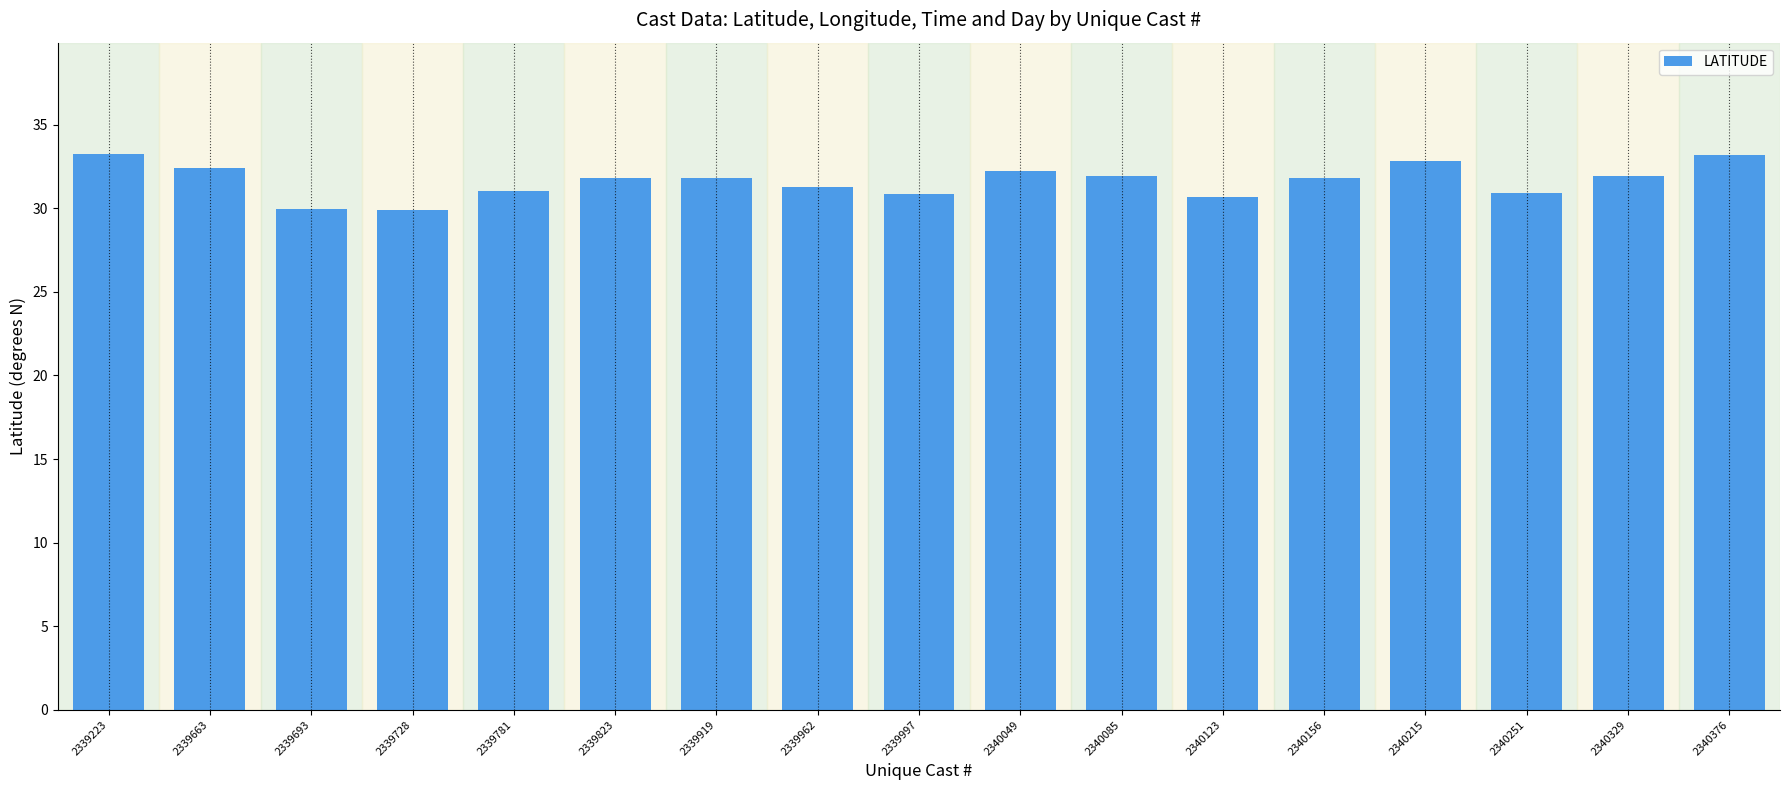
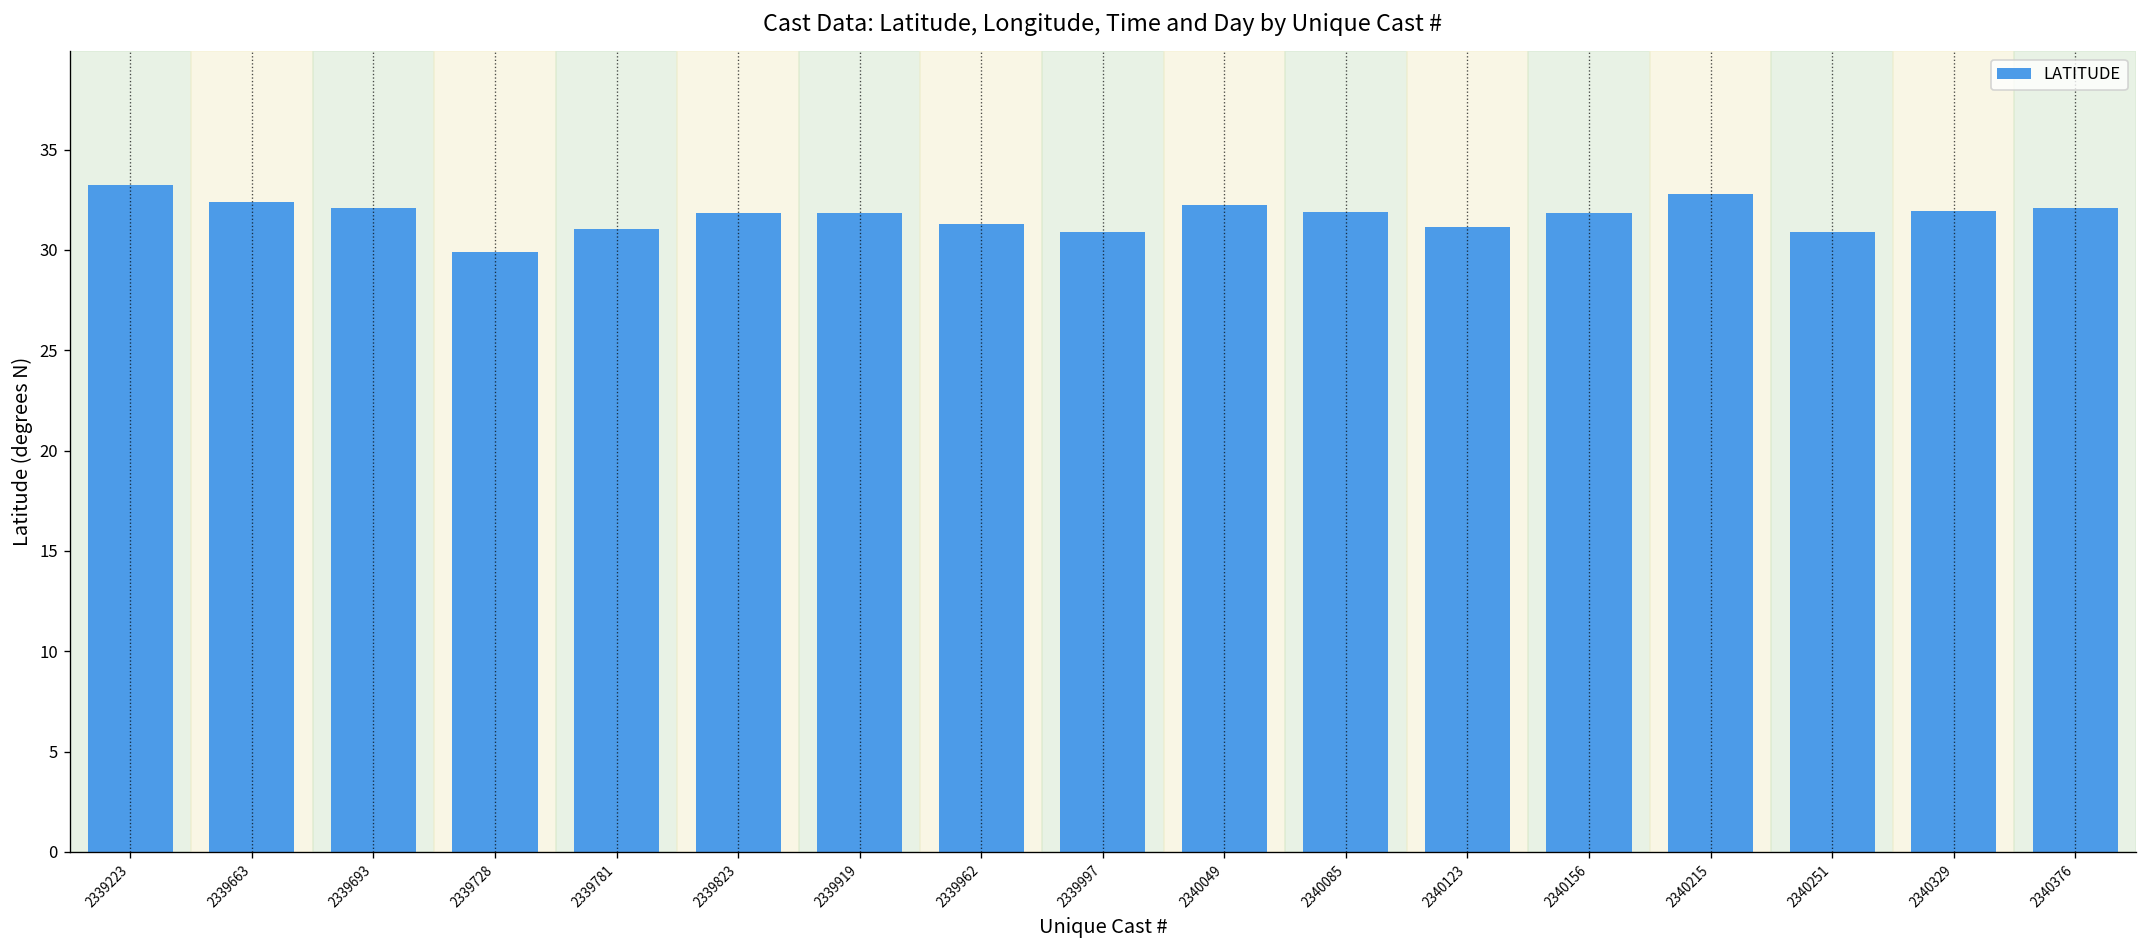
2339693: 29.9 -> 32.1
2340123: 30.7 -> 31.2
2340376: 33.2 -> 32.1
